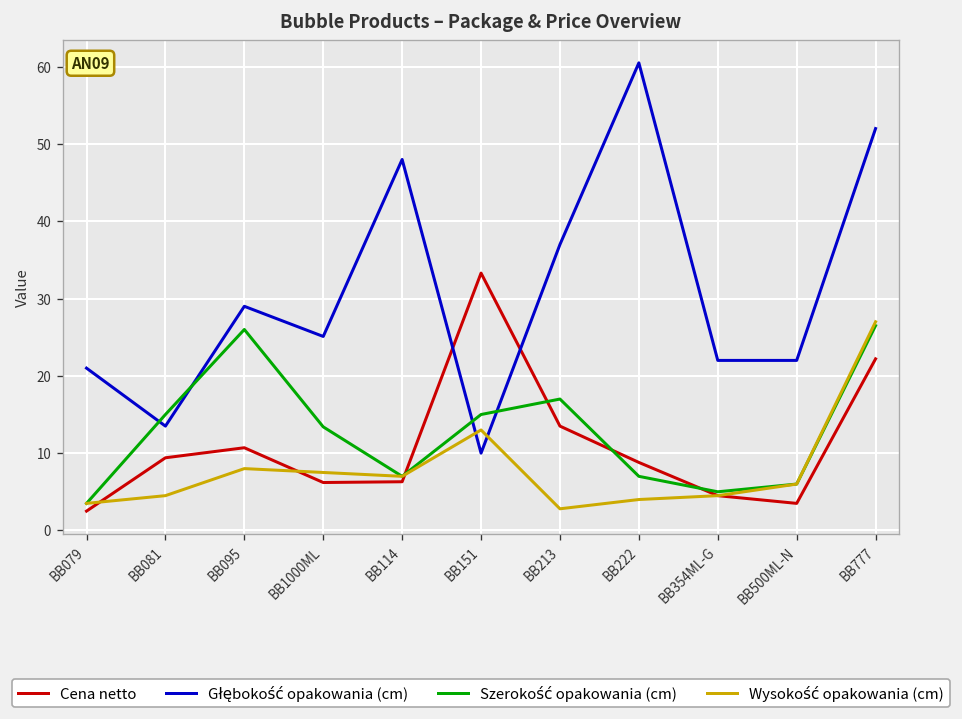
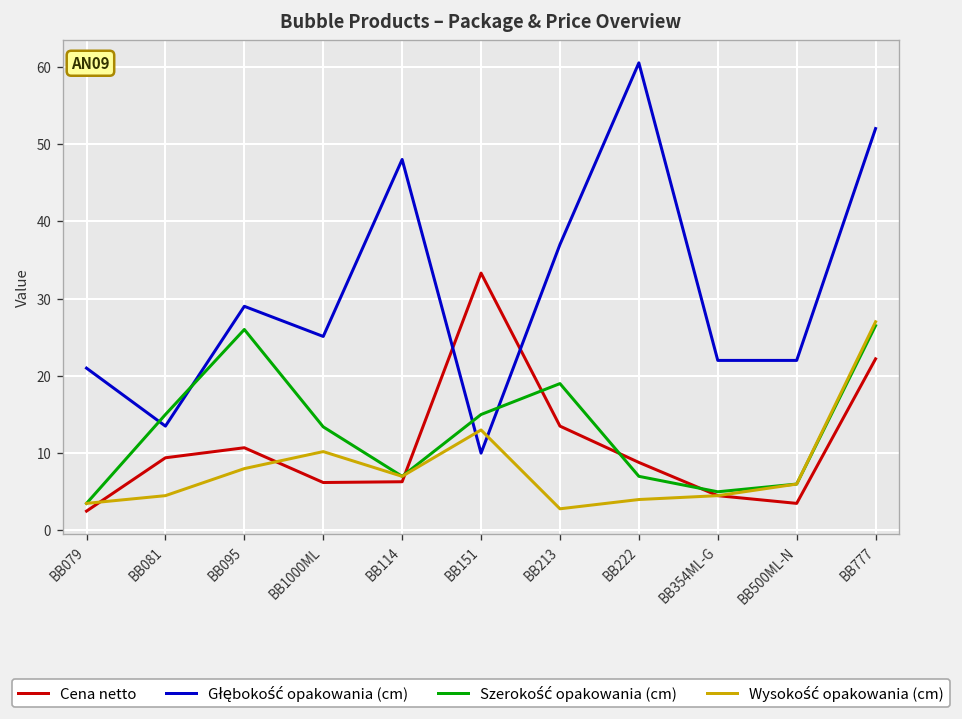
Wysokość opakowania (cm), BB1000ML: 8 -> 10
Szerokość opakowania (cm), BB213: 17 -> 19
